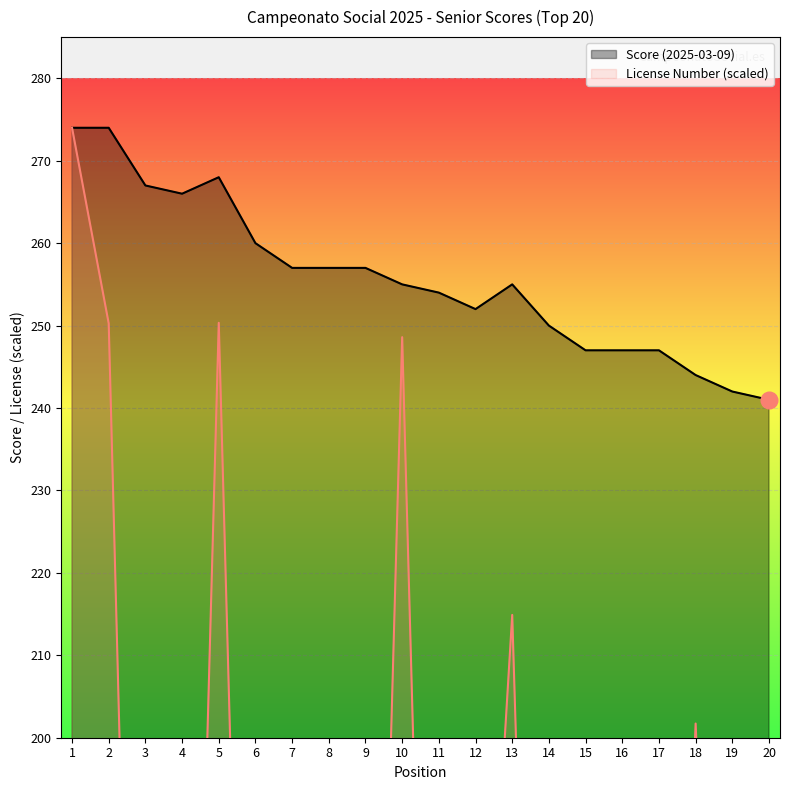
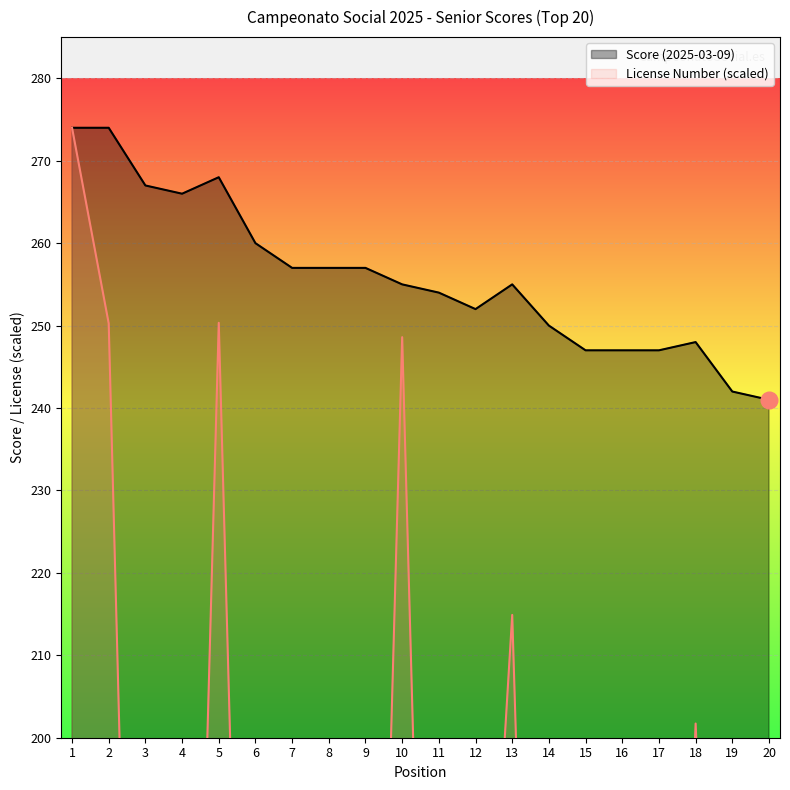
Score (2025-03-09), 18: 244 -> 248
